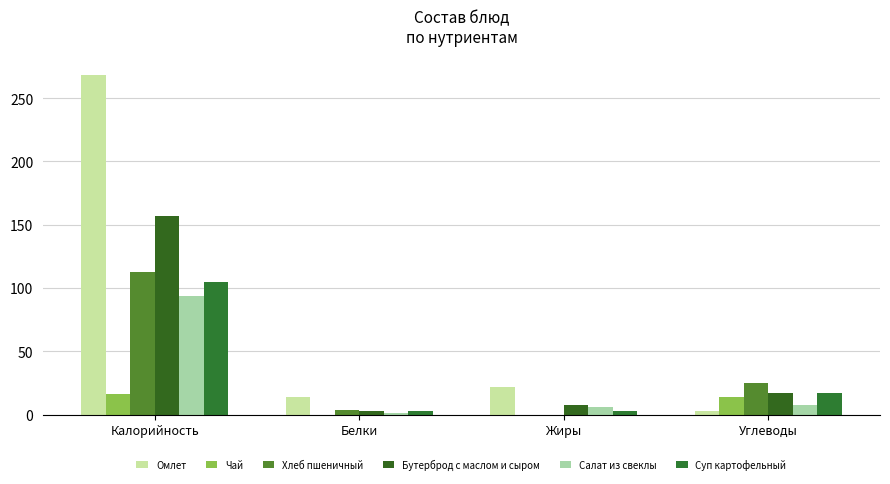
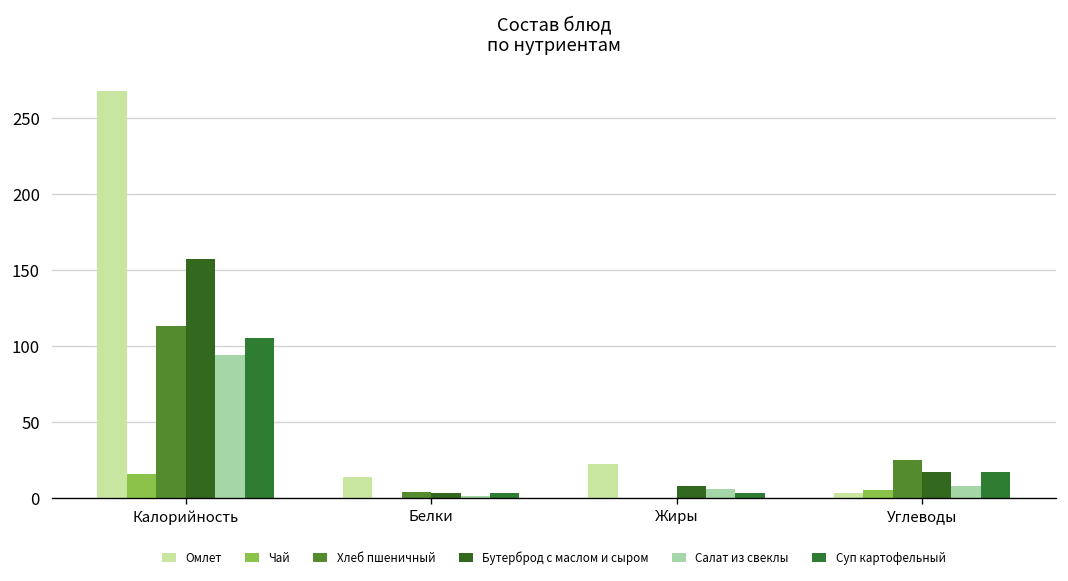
Чай, Углеводы: 14 -> 5
